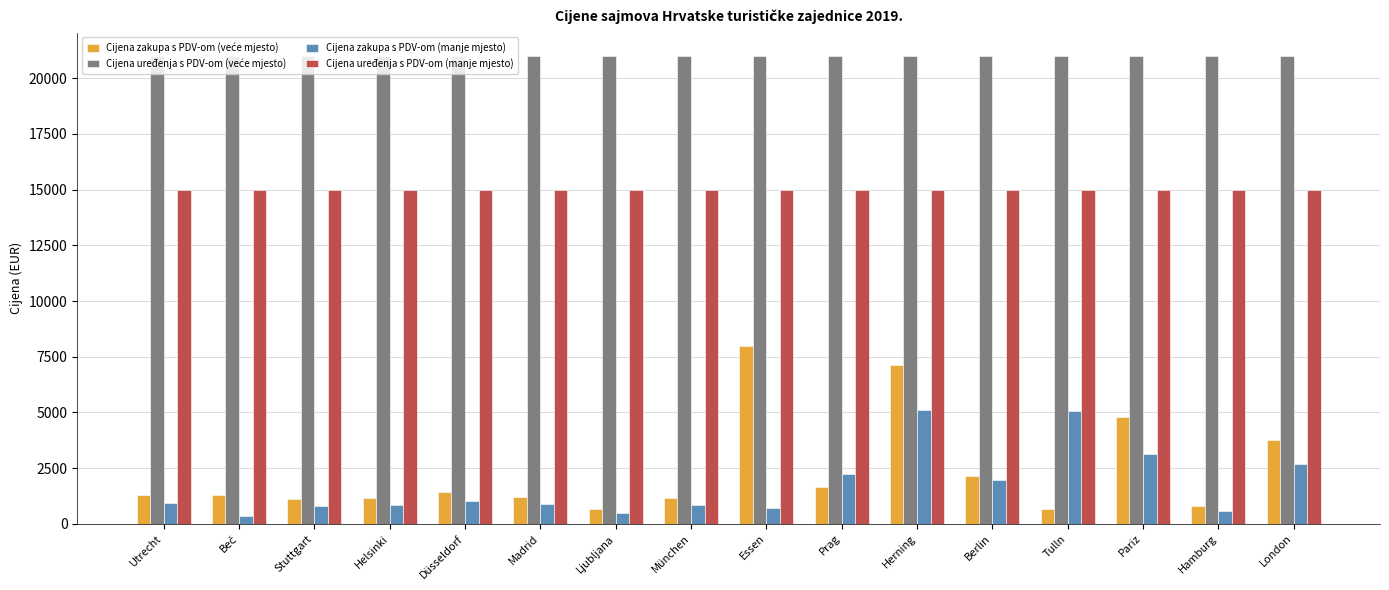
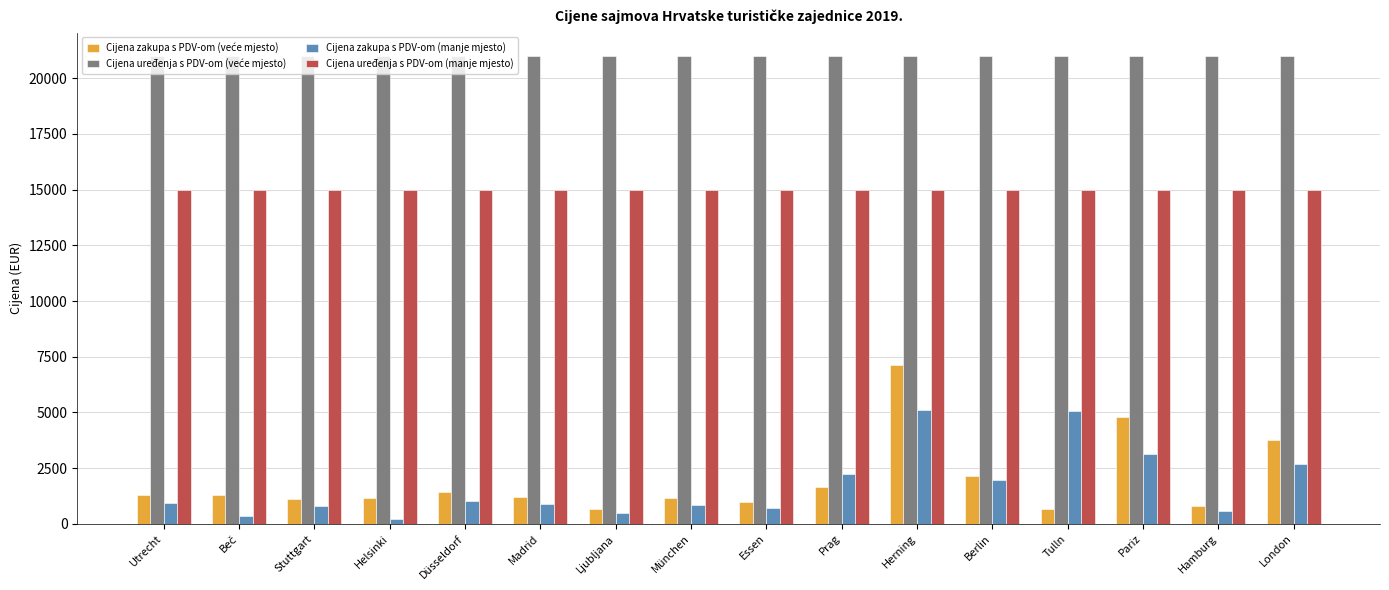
Cijena zakupa s PDV-om (manje mjesto), Helsinki: 800 -> 200
Cijena zakupa s PDV-om (veće mjesto), Essen: 8000 -> 1000
